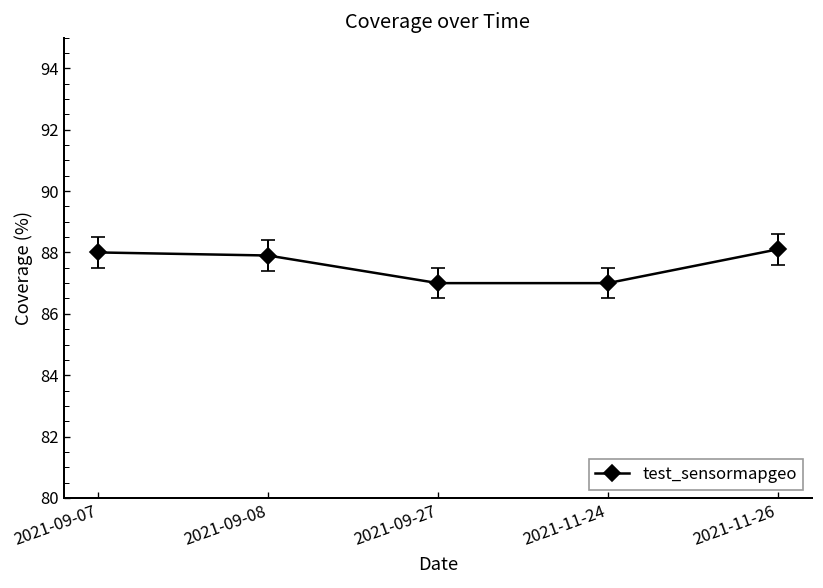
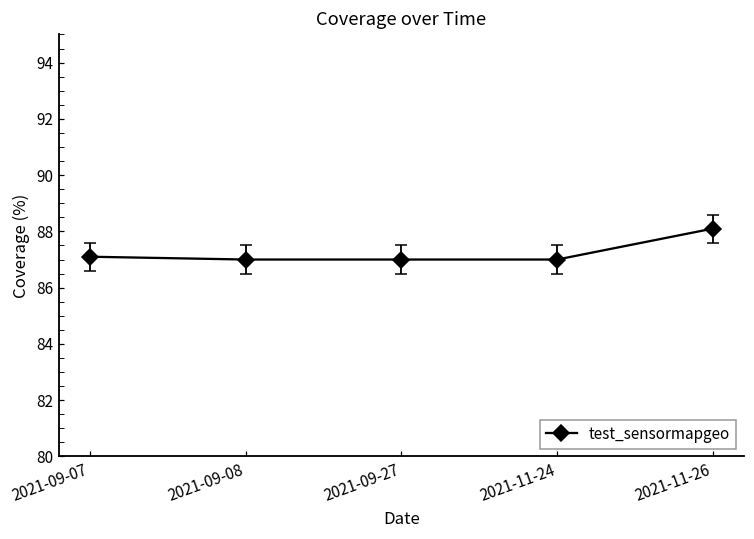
test_sensormapgeo, 2021-09-07: 88.0 -> 87.1
test_sensormapgeo, 2021-09-08: 87.9 -> 87.0
